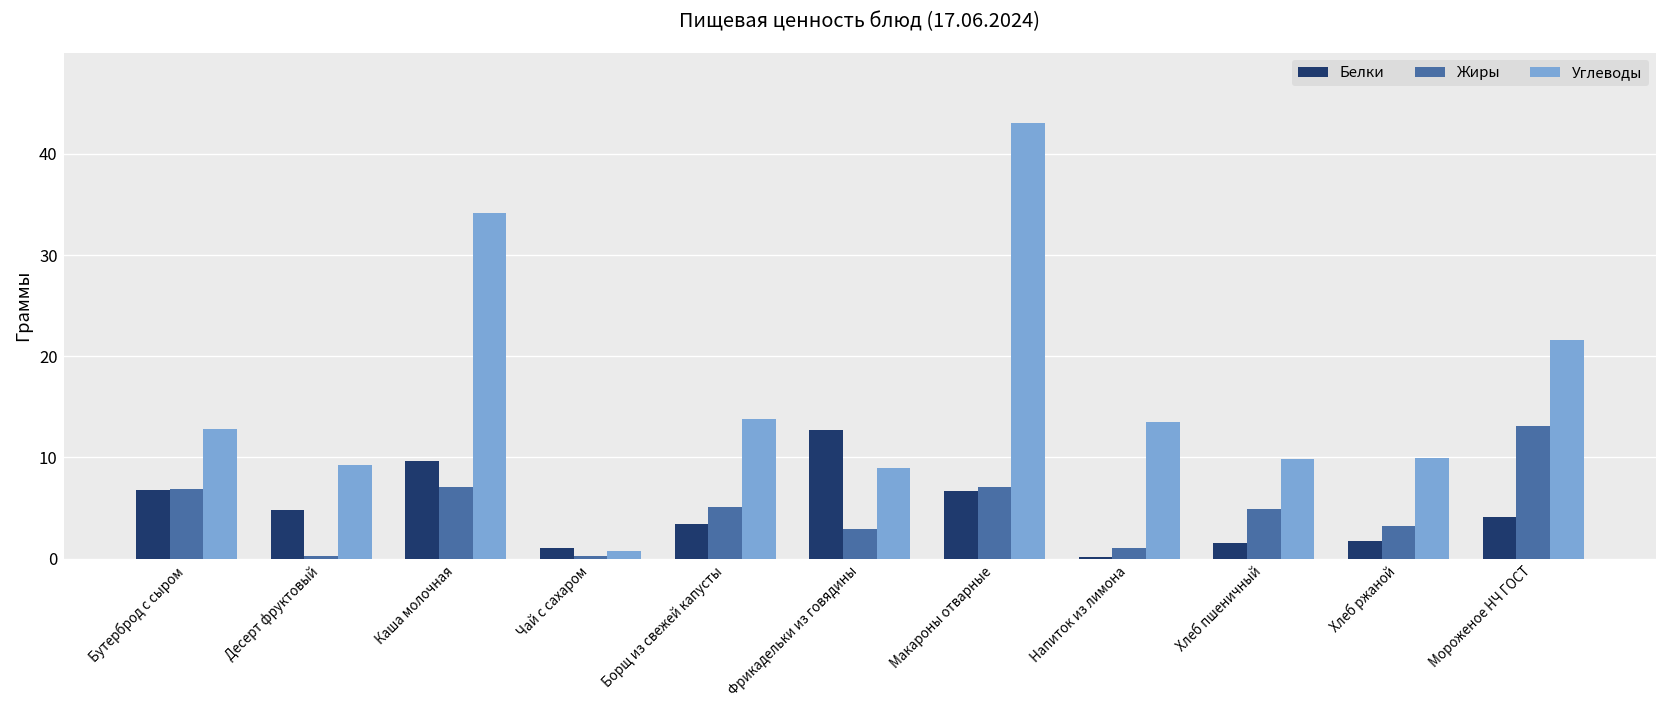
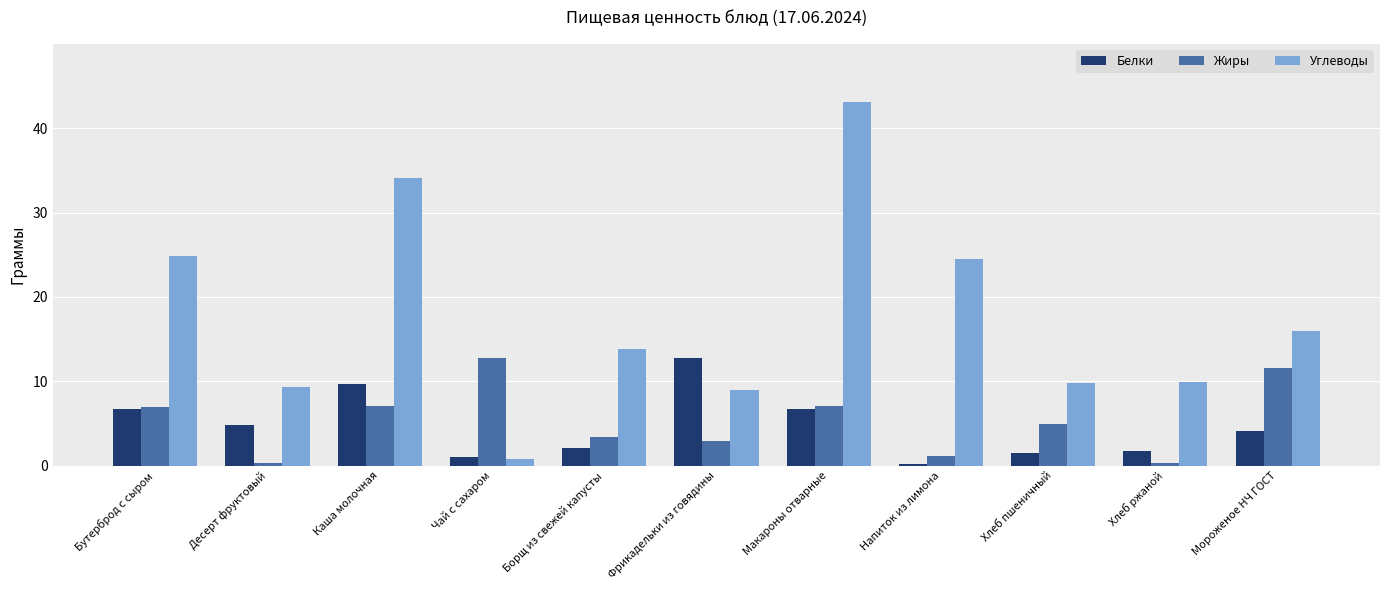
Углеводы, Бутерброд с сыром: 13 -> 25
Жиры, Чай с сахаром: 0 -> 13
Белки, Борщ из свежей капусты: 3 -> 2
Жиры, Борщ из свежей капусты: 5 -> 3
Углеводы, Напиток из лимона: 14 -> 24
Жиры, Хлеб ржаной: 3 -> 0
Жиры, Мороженое НЧ ГОСТ: 13 -> 12
Углеводы, Мороженое НЧ ГОСТ: 22 -> 16
